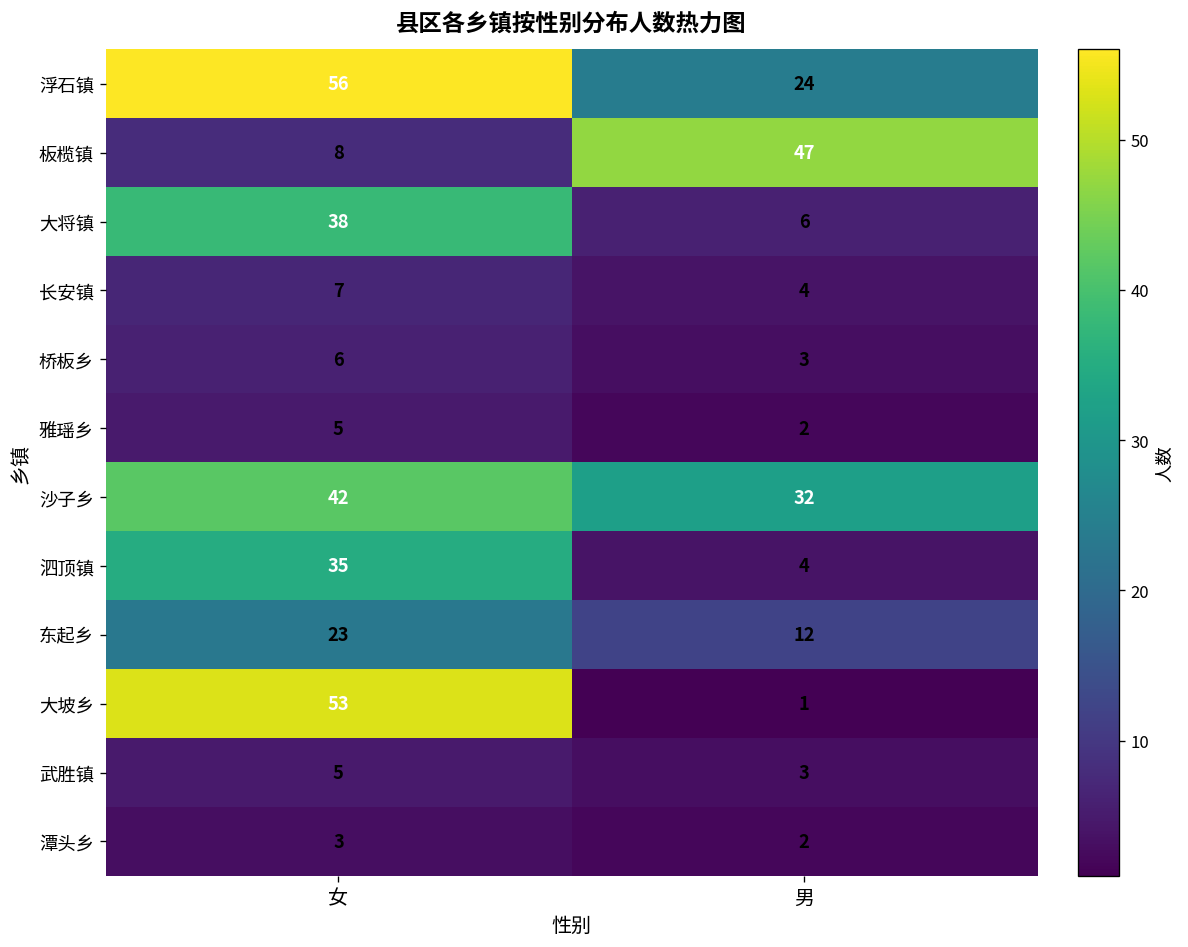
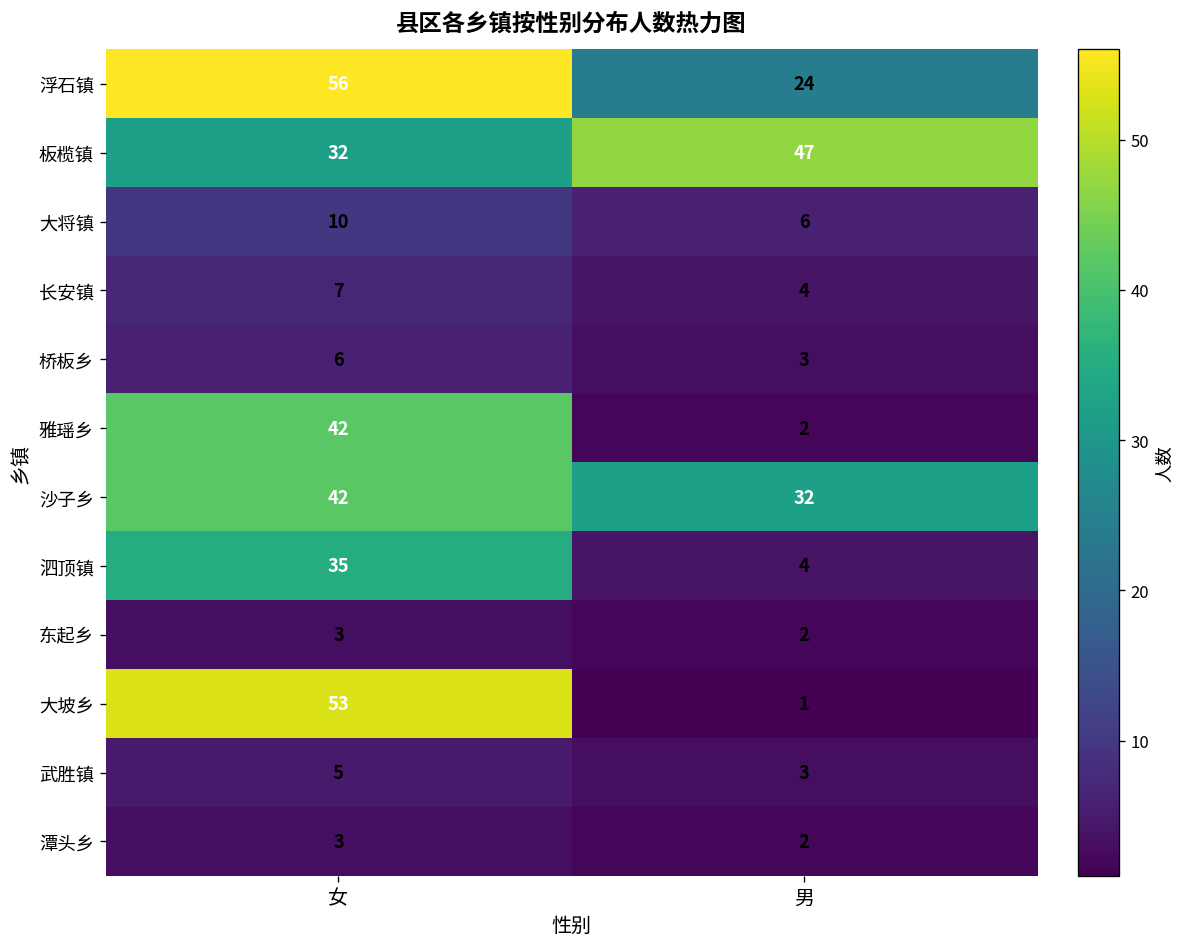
板榄镇, 女: 8 -> 32
大将镇, 女: 38 -> 10
雅瑶乡, 女: 5 -> 42
东起乡, 女: 23 -> 3
东起乡, 男: 12 -> 2
